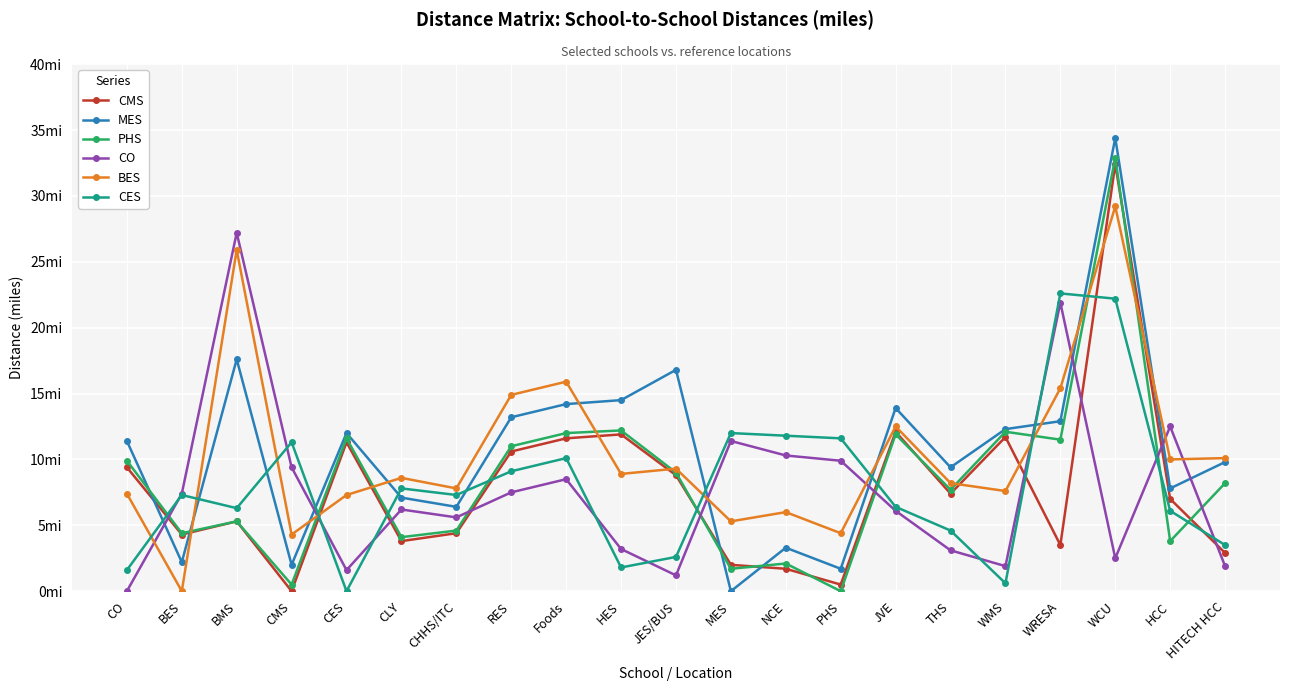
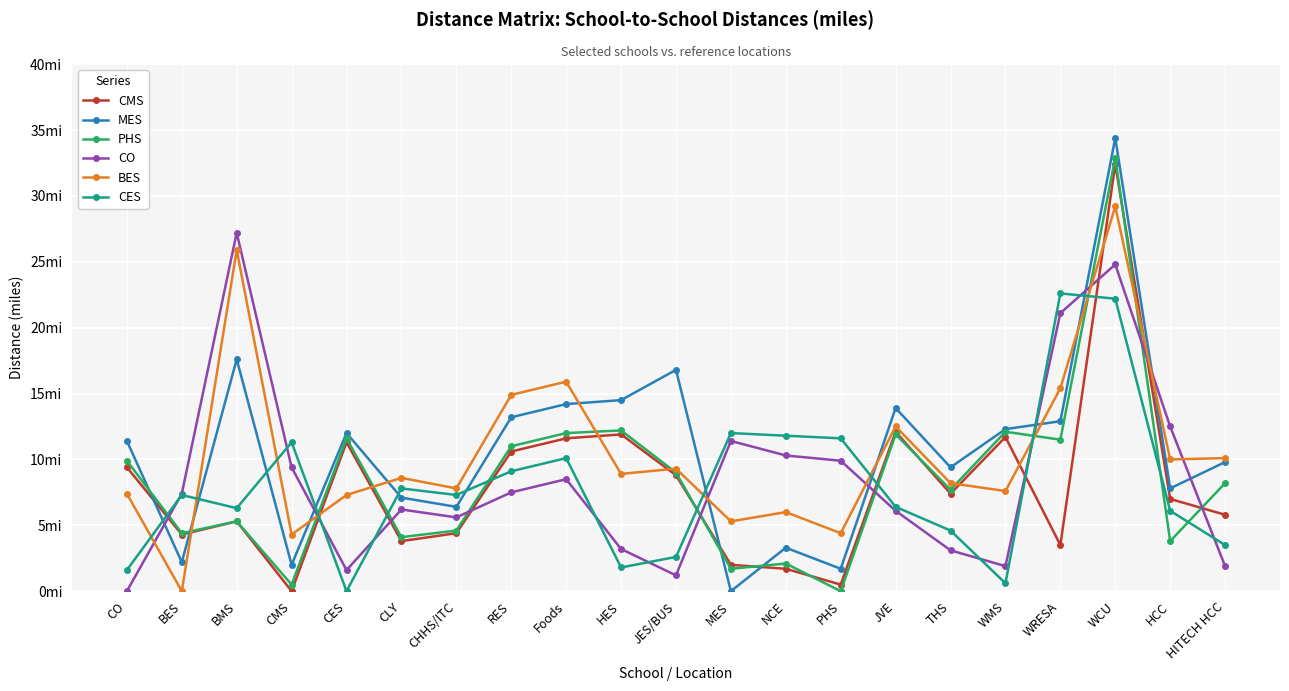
CO, WRESA: 21.9mi -> 21.1mi
CO, WCU: 2.5mi -> 24.8mi
CMS, HITECH HCC: 2.9mi -> 5.8mi
